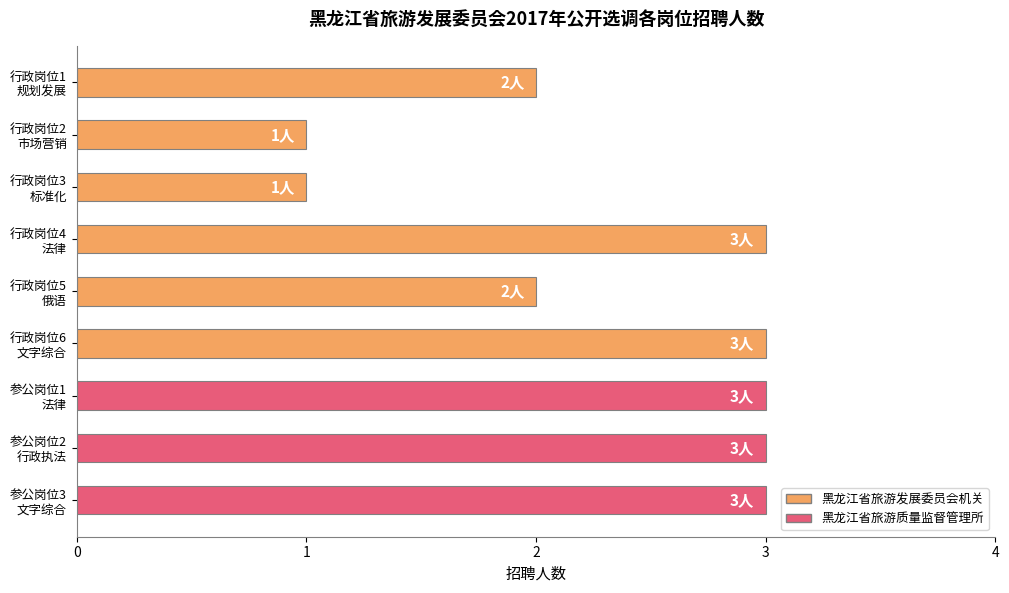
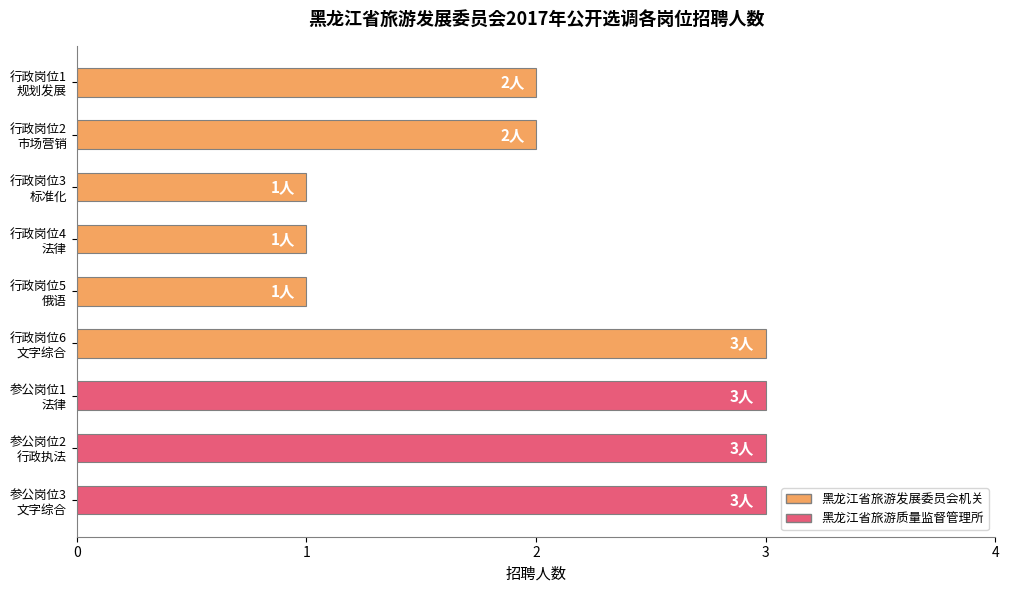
行政岗位2 市场营销: 1人 -> 2人
行政岗位4 法律: 3人 -> 1人
行政岗位5 俄语: 2人 -> 1人
